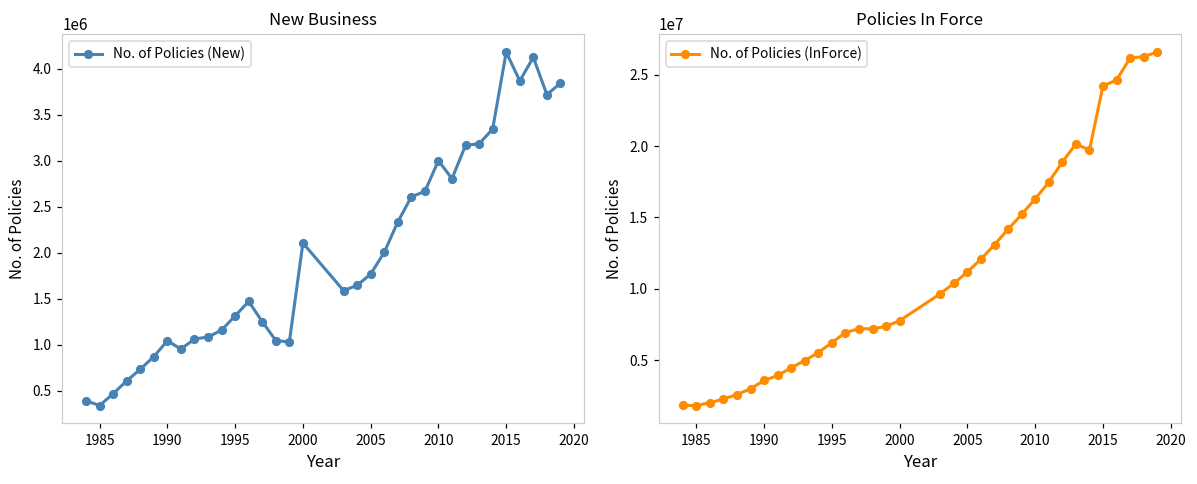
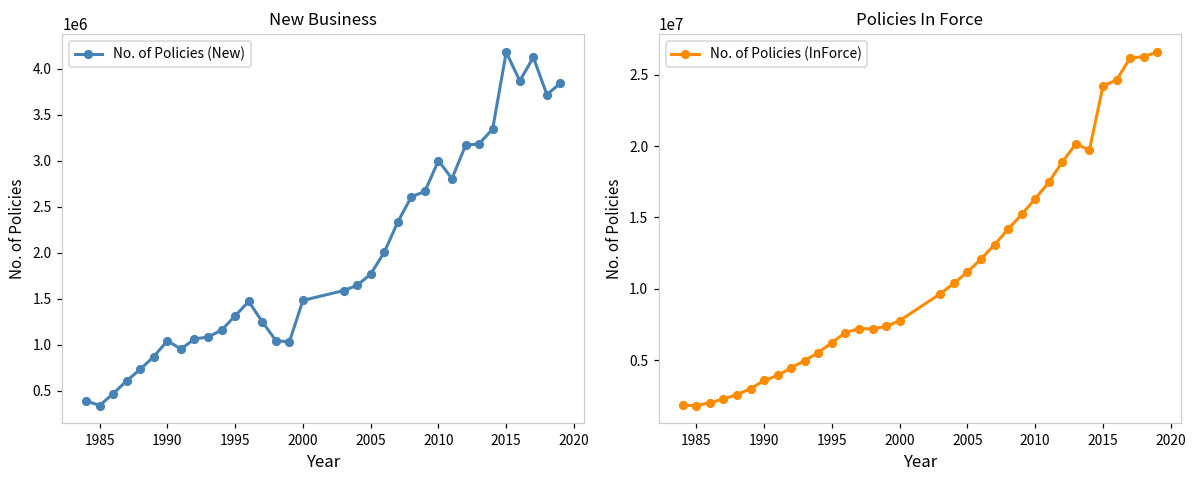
New Business, 2000: 2100000 -> 1500000
